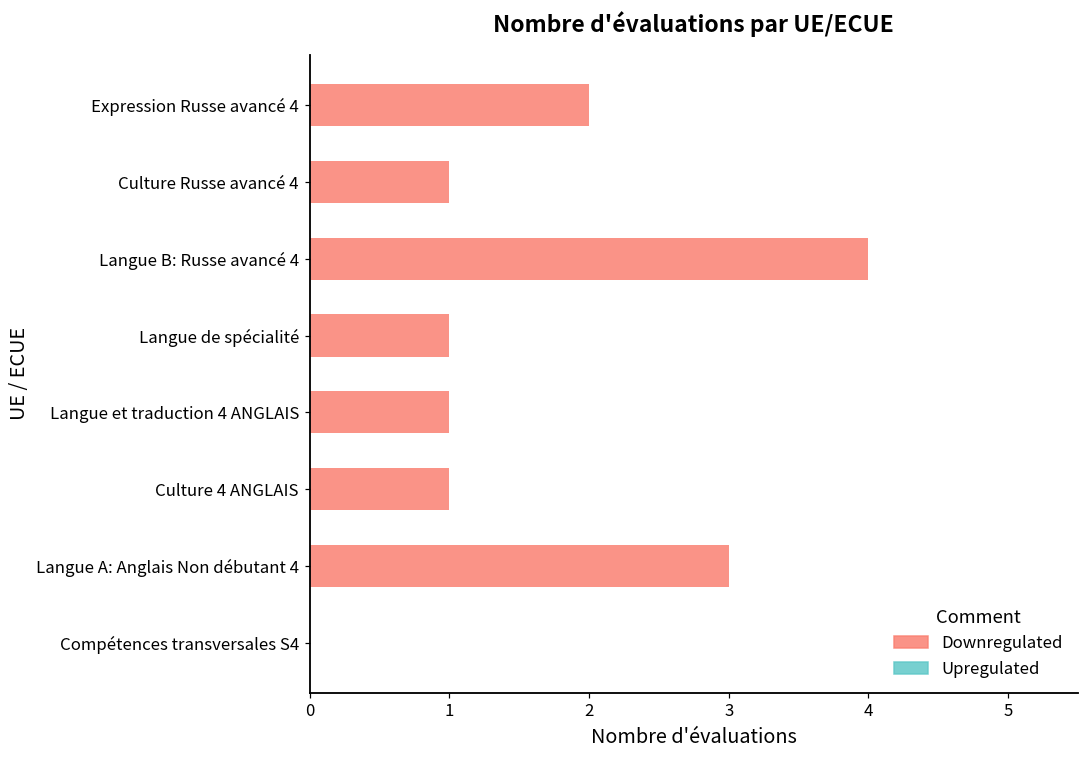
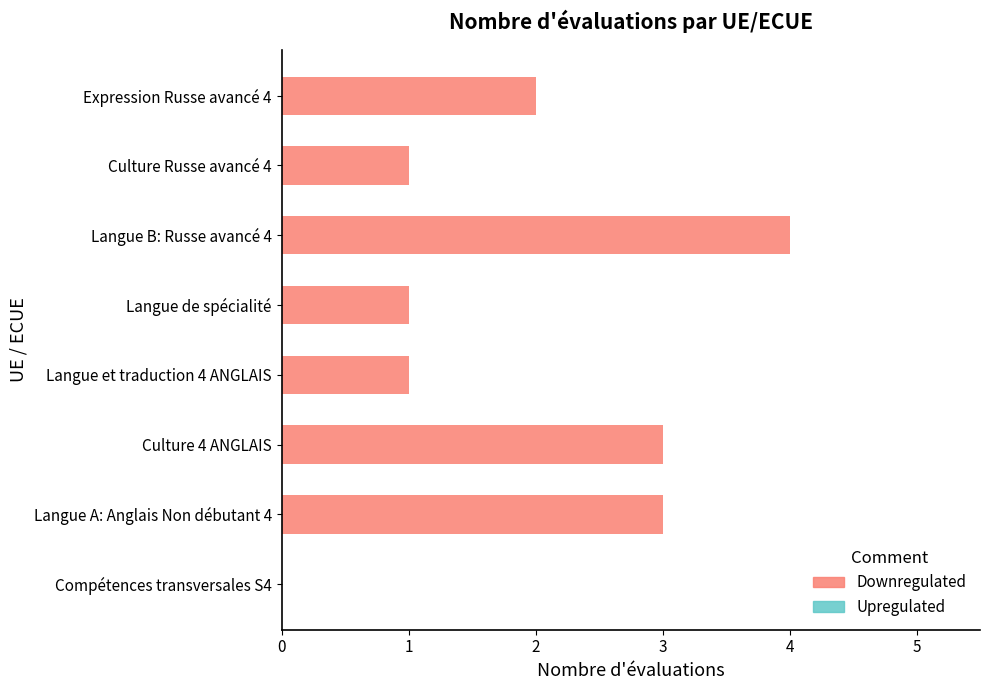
Downregulated, Culture 4 ANGLAIS: 1 -> 3
